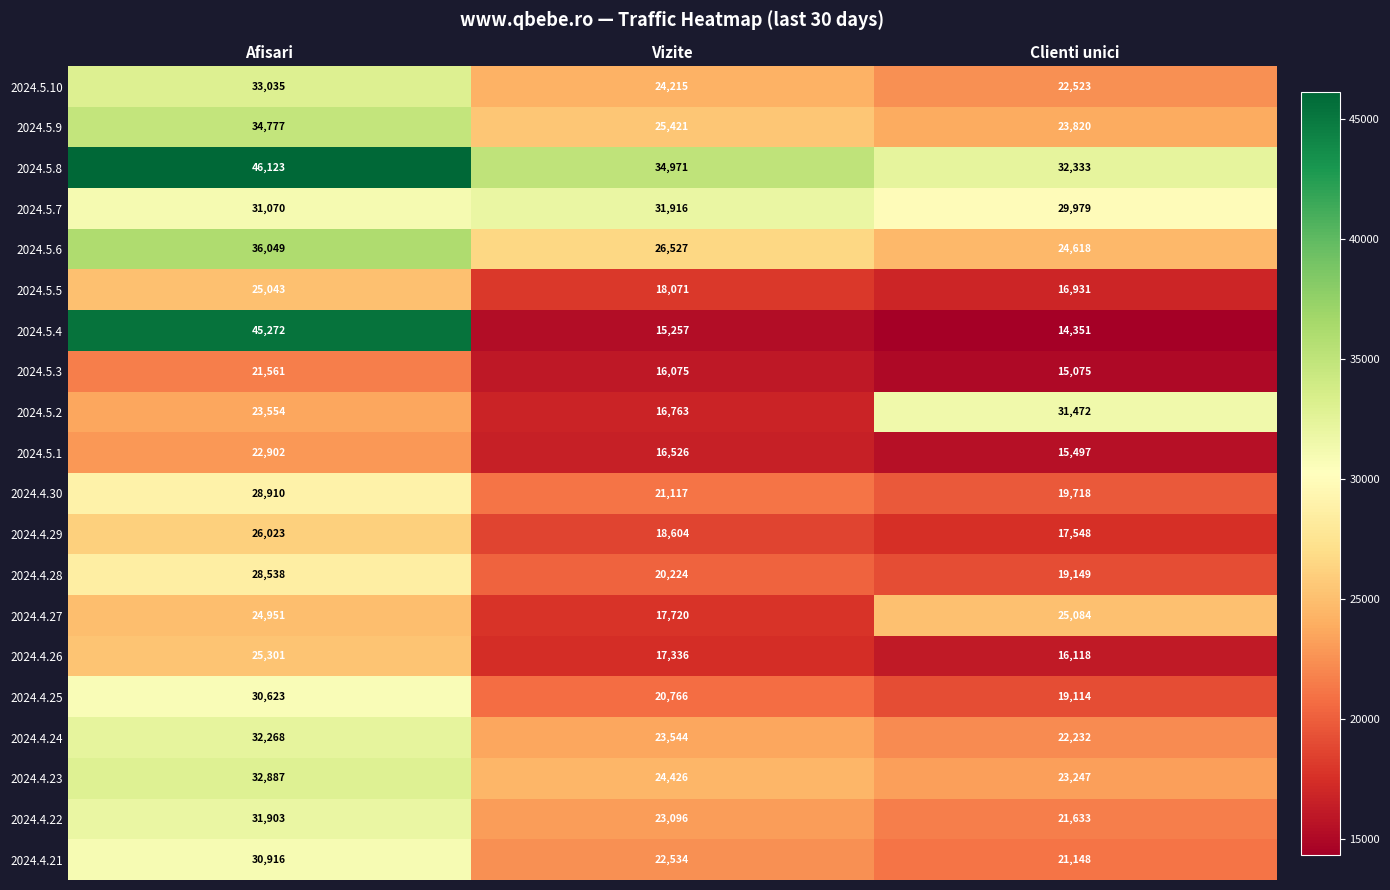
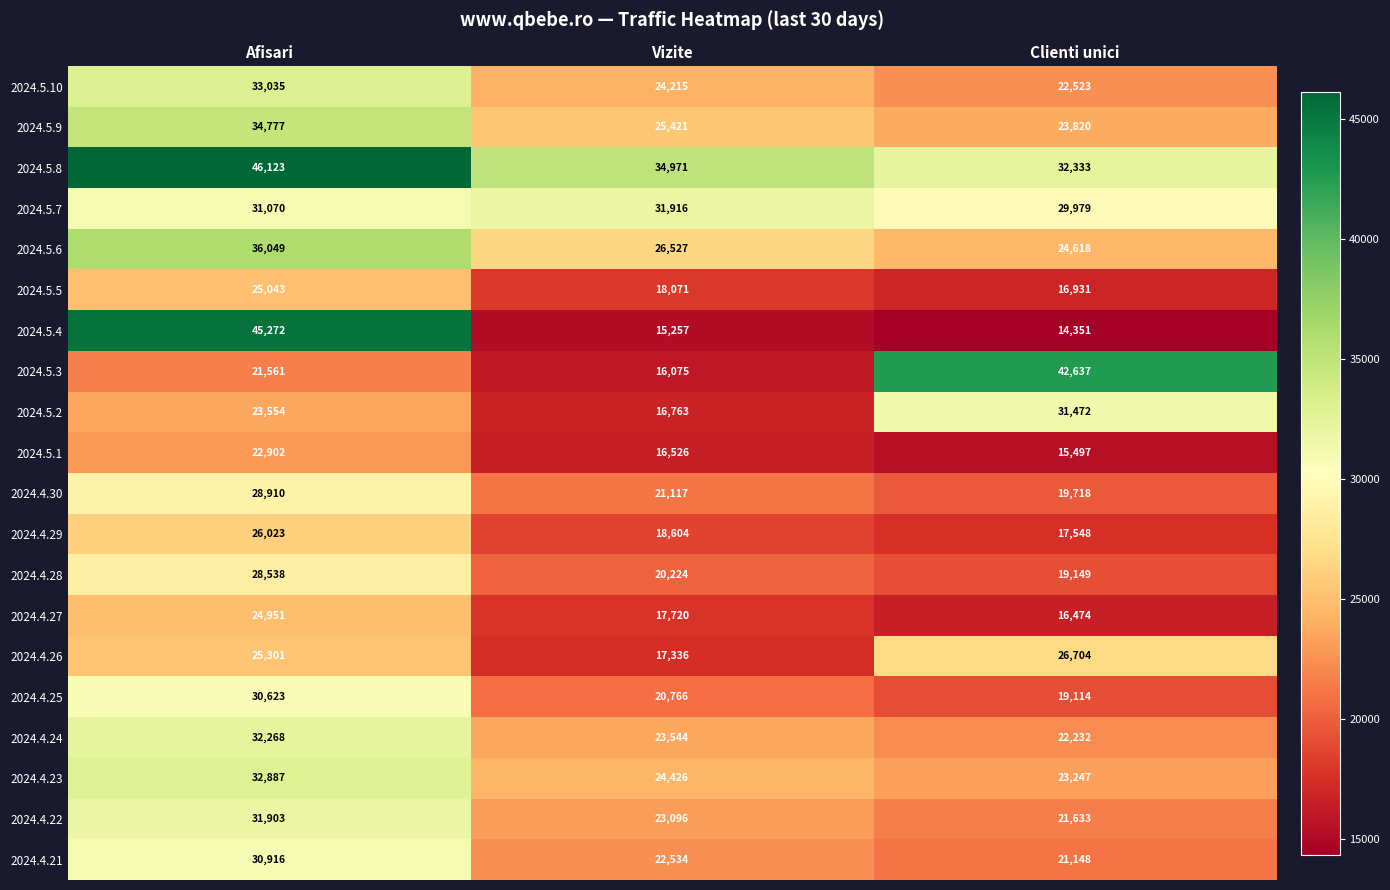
2024.5.3, Clienti unici: 15,075 -> 42,637
2024.4.27, Clienti unici: 25,084 -> 16,474
2024.4.26, Clienti unici: 16,118 -> 26,704
